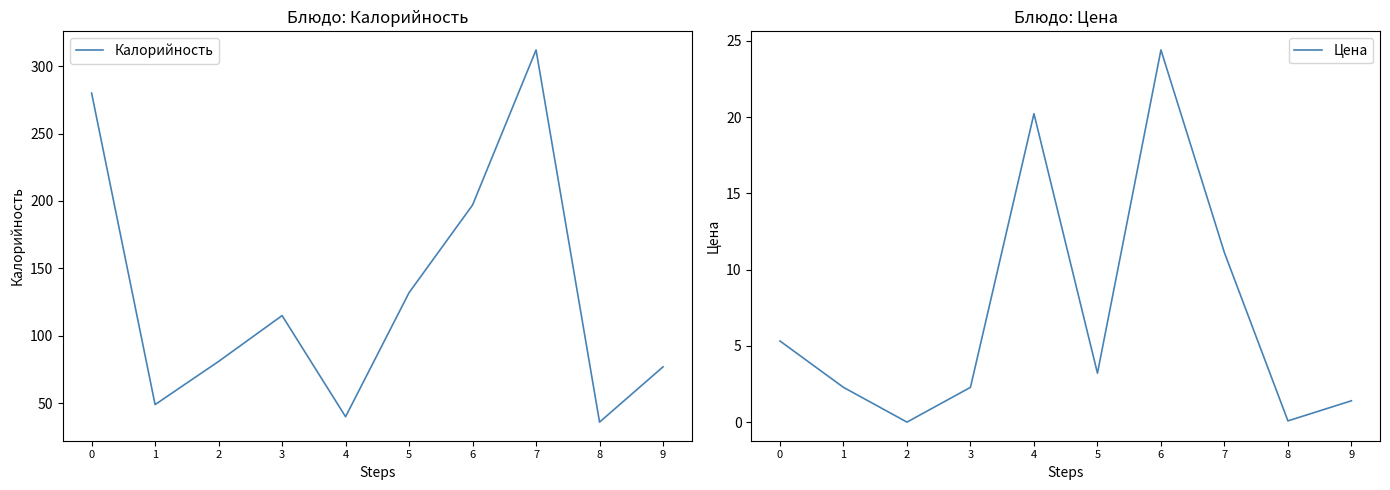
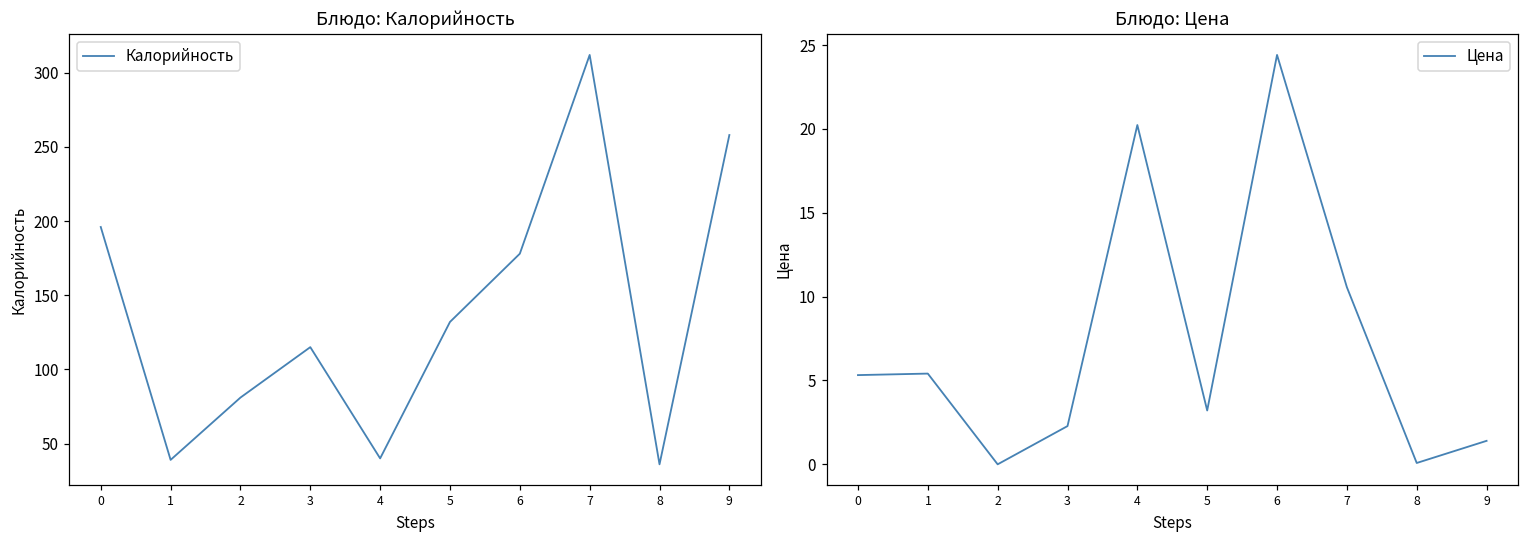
Блюдо: Калорийность, 0: 280 -> 196
Блюдо: Калорийность, 1: 49 -> 39
Блюдо: Калорийность, 6: 197 -> 178
Блюдо: Калорийность, 9: 77 -> 258
Блюдо: Цена, 1: 2.3 -> 5.4
Блюдо: Цена, 7: 11.1 -> 10.6
